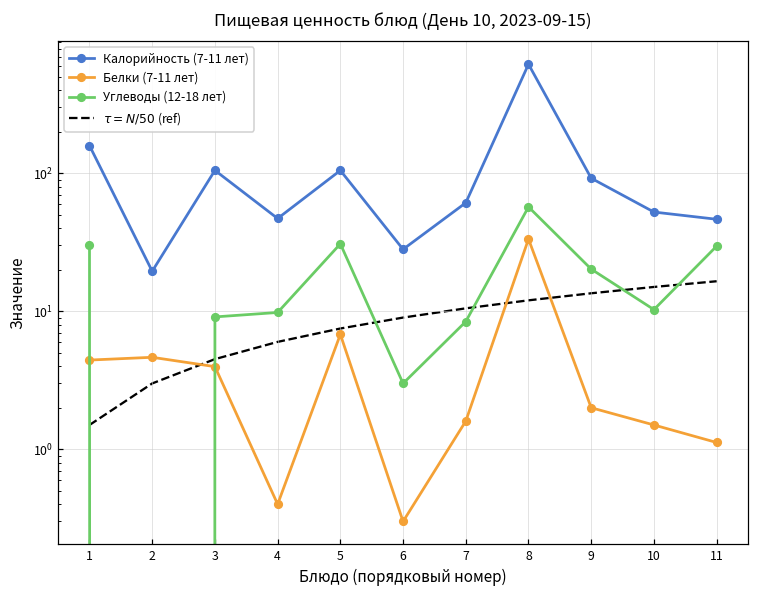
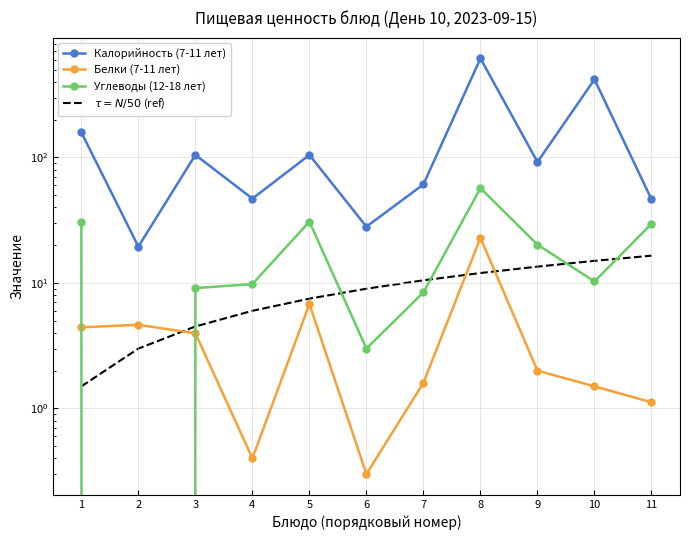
Белки (7-11 лет), 8: 33 -> 23
Калорийность (7-11 лет), 10: 52 -> 420
